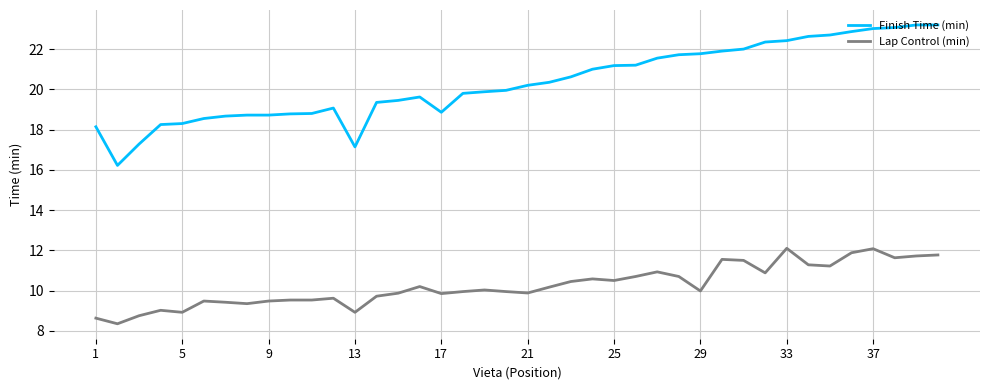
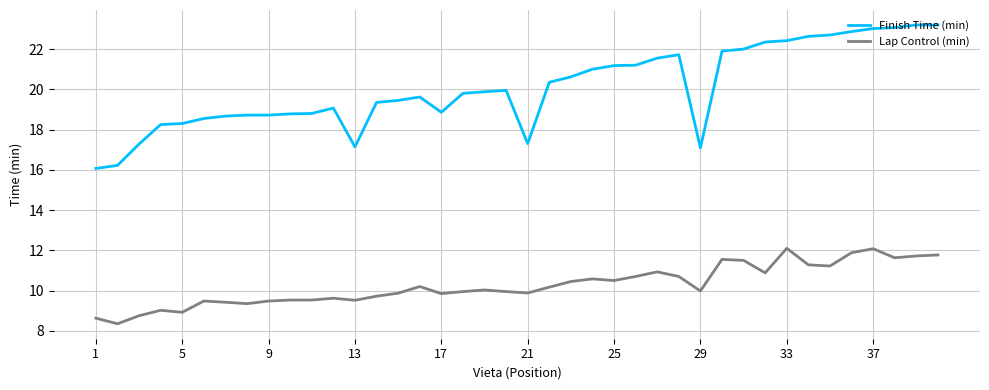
Finish Time (min), 1: 18.1 -> 16.1
Lap Control (min), 13: 8.9 -> 9.5
Finish Time (min), 21: 20.2 -> 17.3
Finish Time (min), 29: 21.8 -> 17.1
